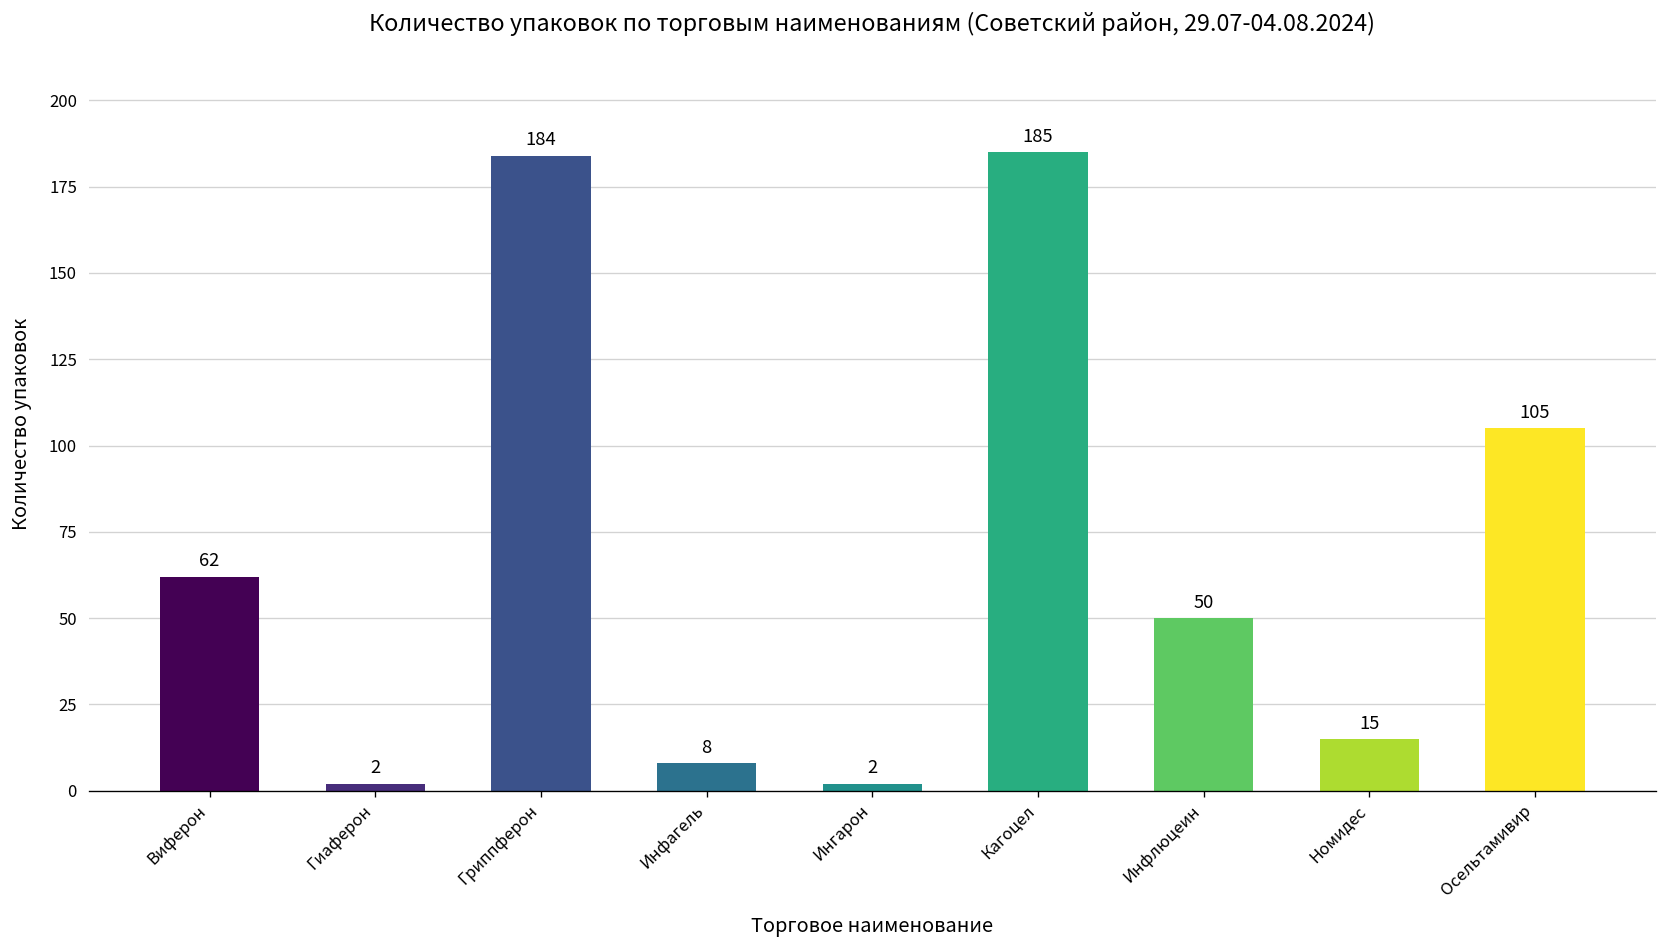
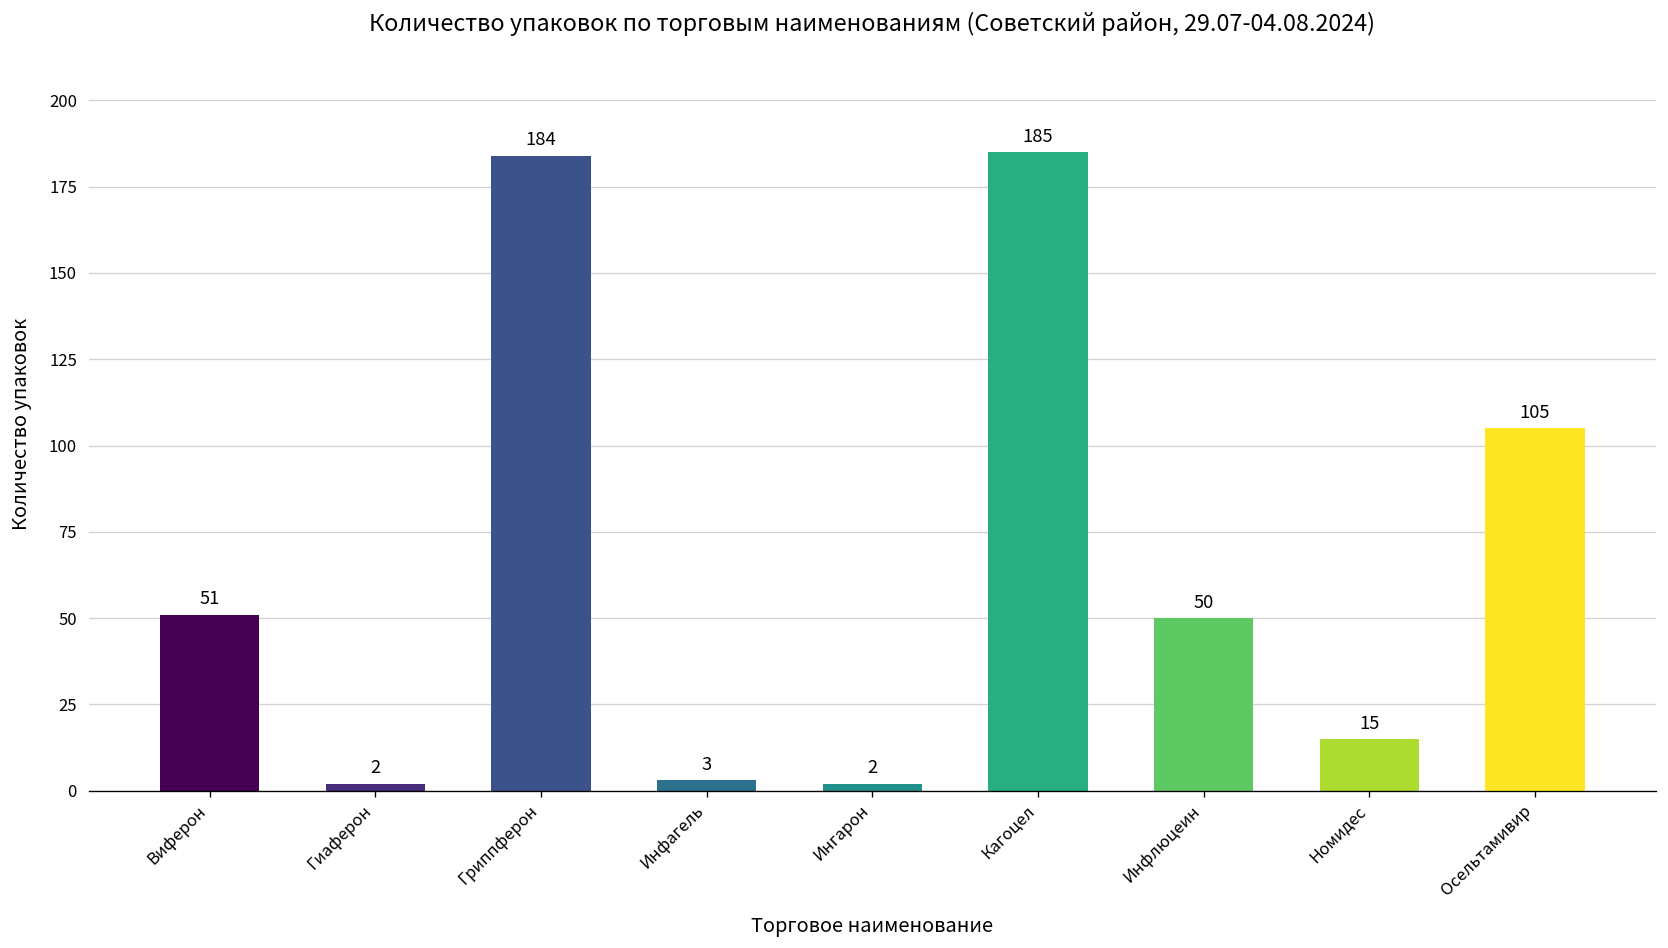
Виферон: 62 -> 51
Инфагель: 8 -> 3
